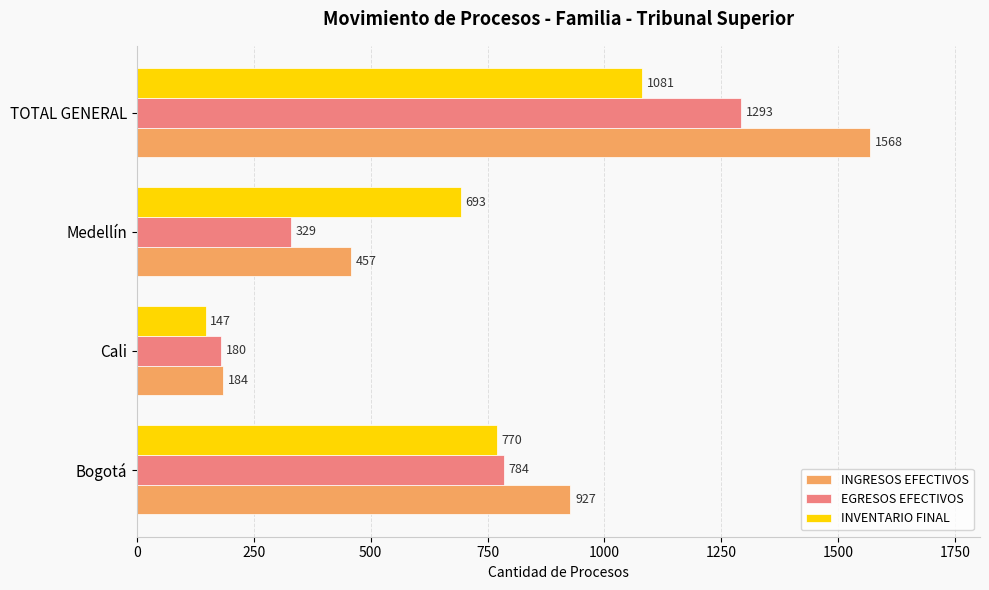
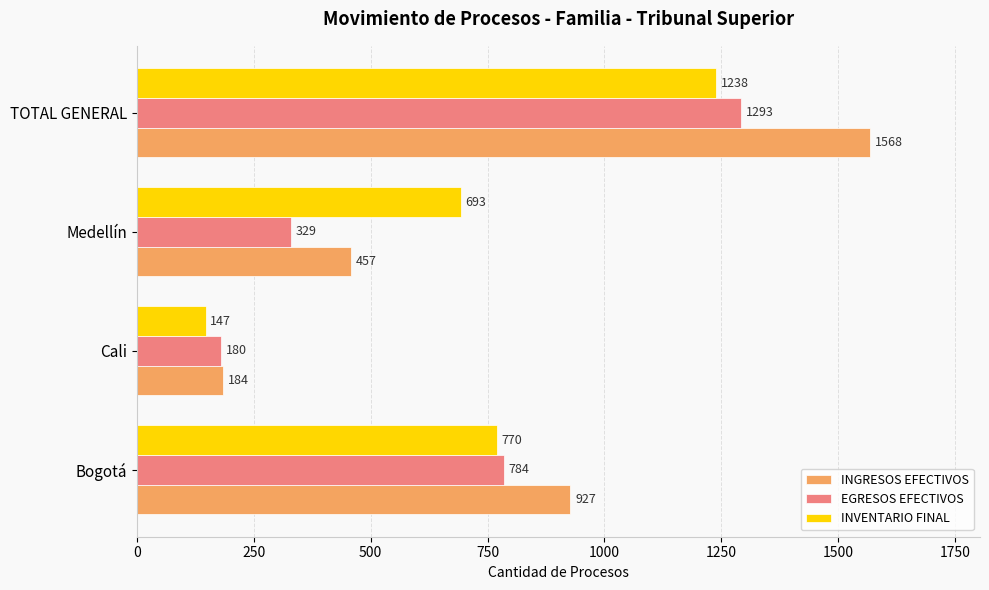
INVENTARIO FINAL, TOTAL GENERAL: 1081 -> 1238
